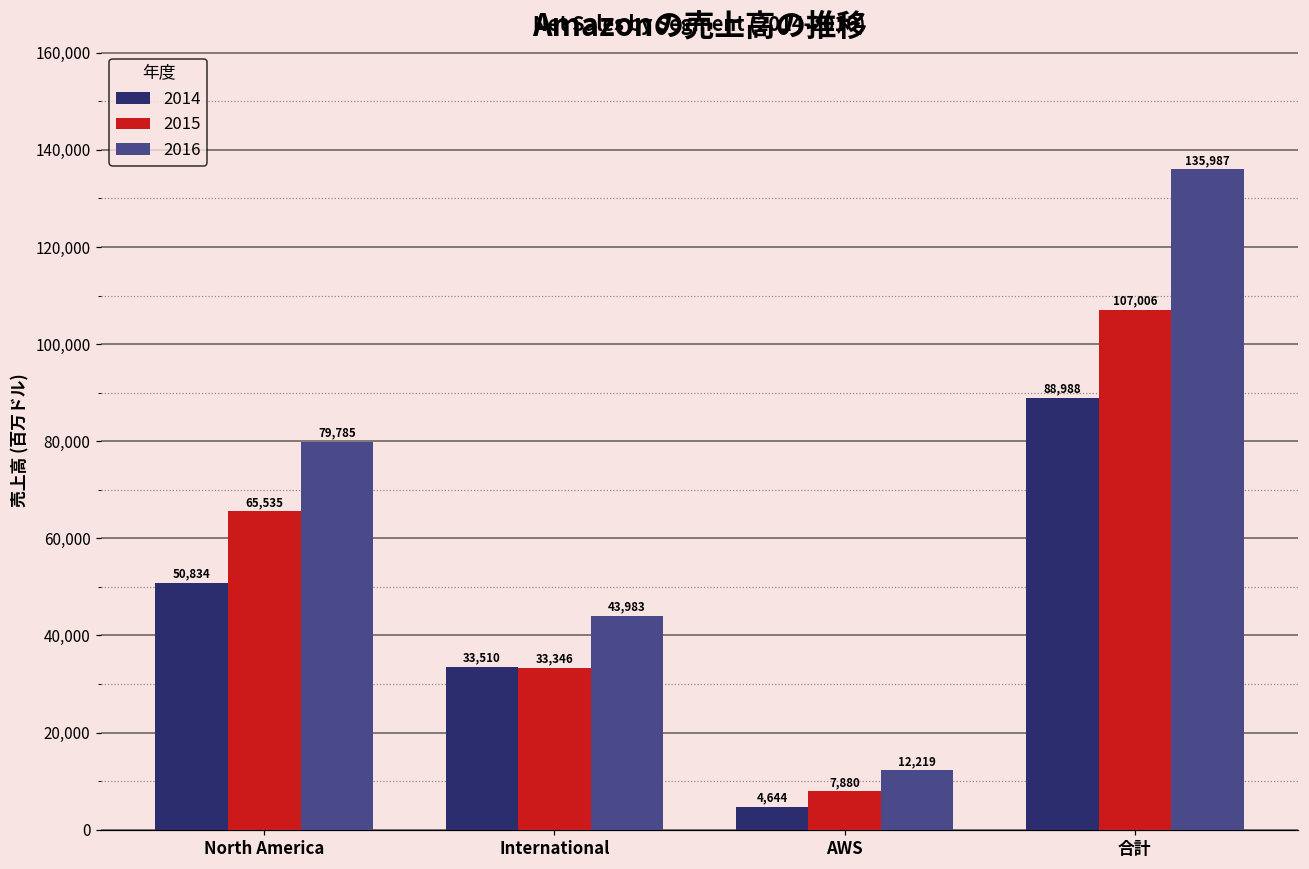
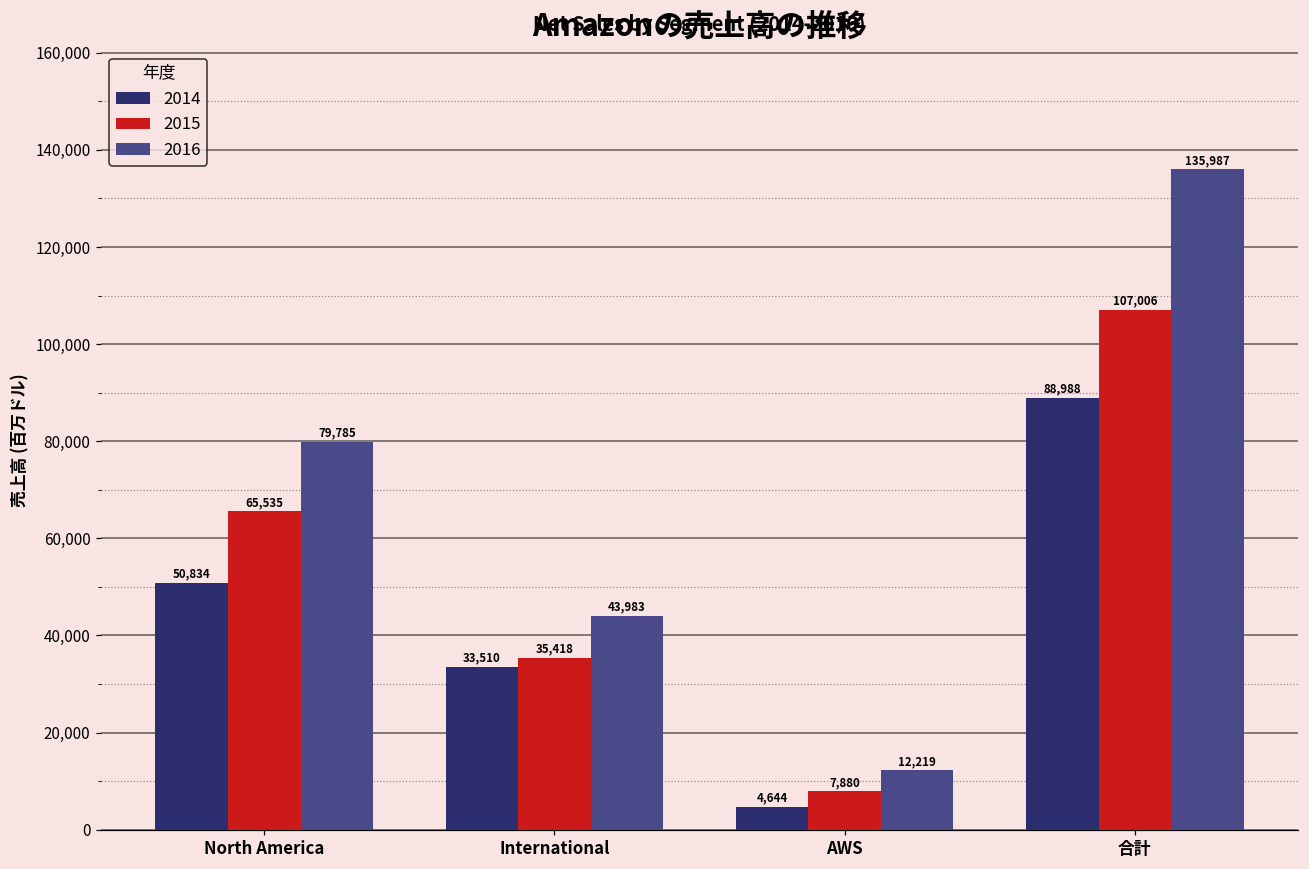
2015, International: 33,346 -> 35,418
